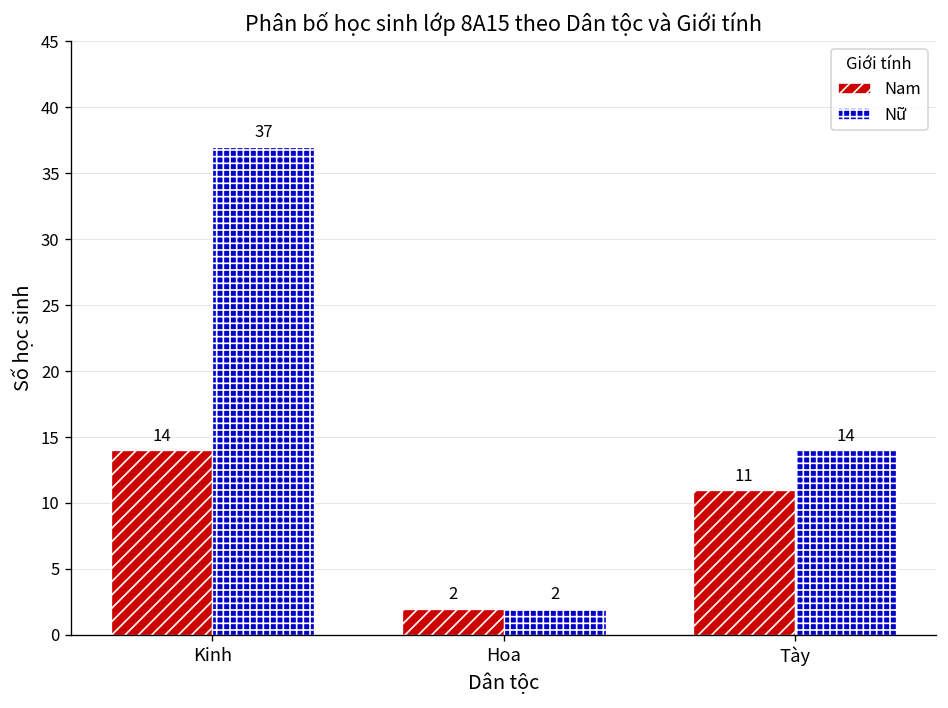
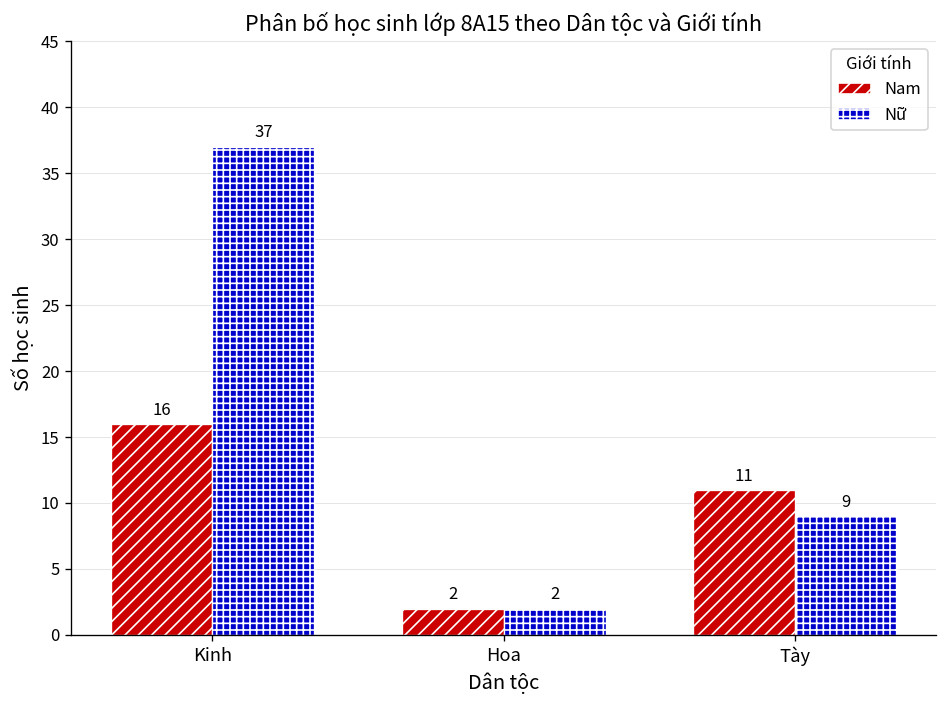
Nam, Kinh: 14 -> 16
Nữ, Tày: 14 -> 9
